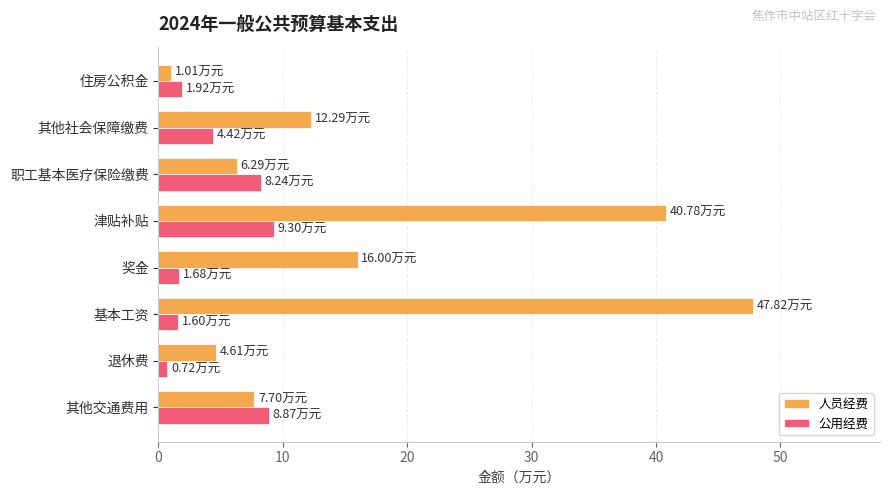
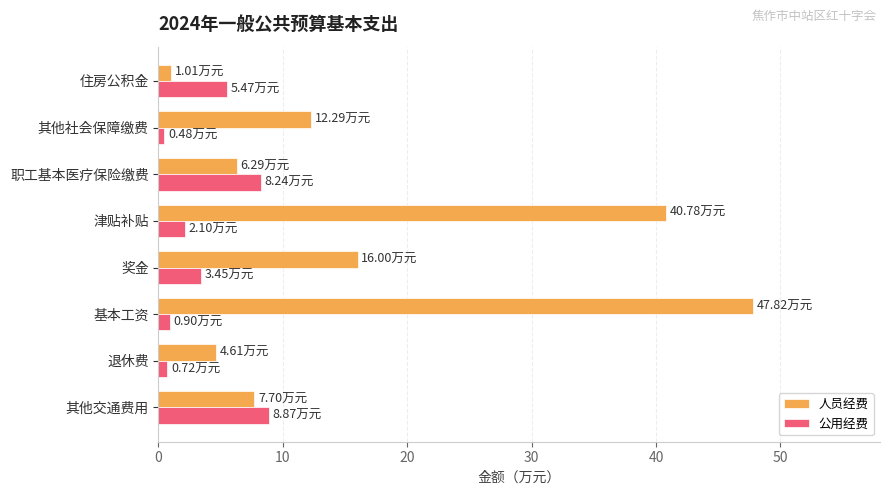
公用经费, 住房公积金: 1.92 -> 5.47
公用经费, 其他社会保障缴费: 4.42 -> 0.48
公用经费, 津贴补贴: 9.30 -> 2.10
公用经费, 奖金: 1.68 -> 3.45
公用经费, 基本工资: 1.60 -> 0.90
